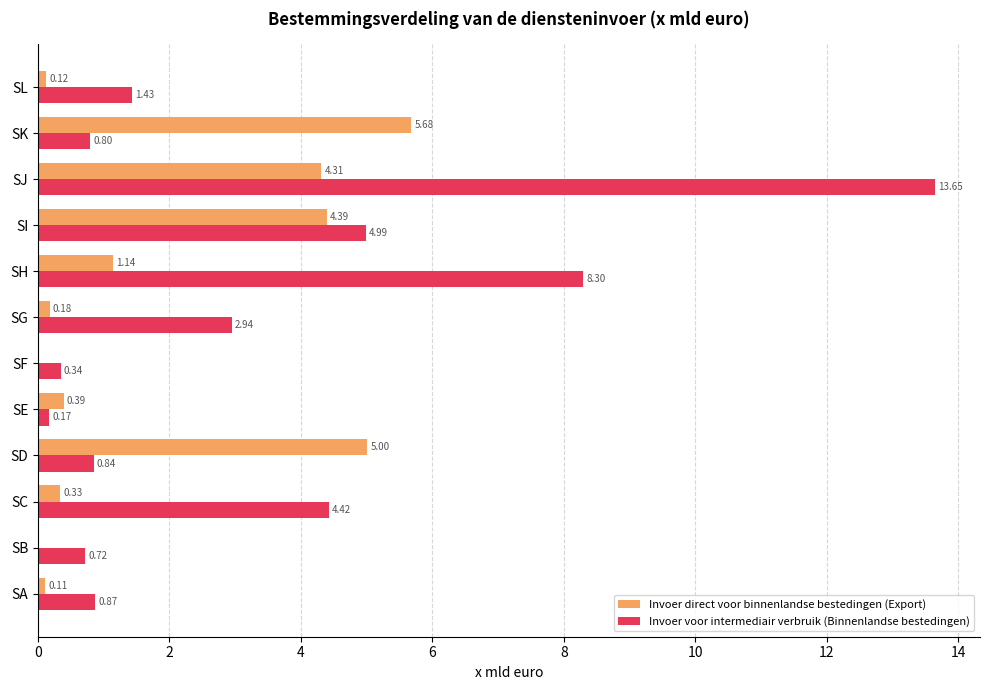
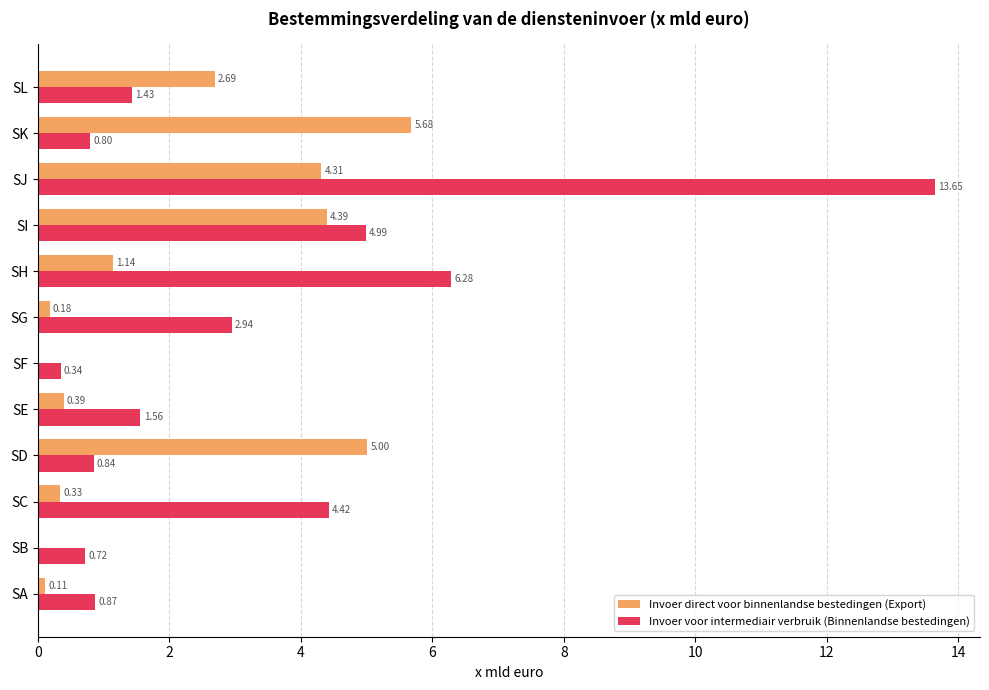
Invoer direct voor binnenlandse bestedingen (Export), SL: 0.12 -> 2.69
Invoer voor intermediair verbruik (Binnenlandse bestedingen), SH: 8.30 -> 6.28
Invoer voor intermediair verbruik (Binnenlandse bestedingen), SE: 0.17 -> 1.56
